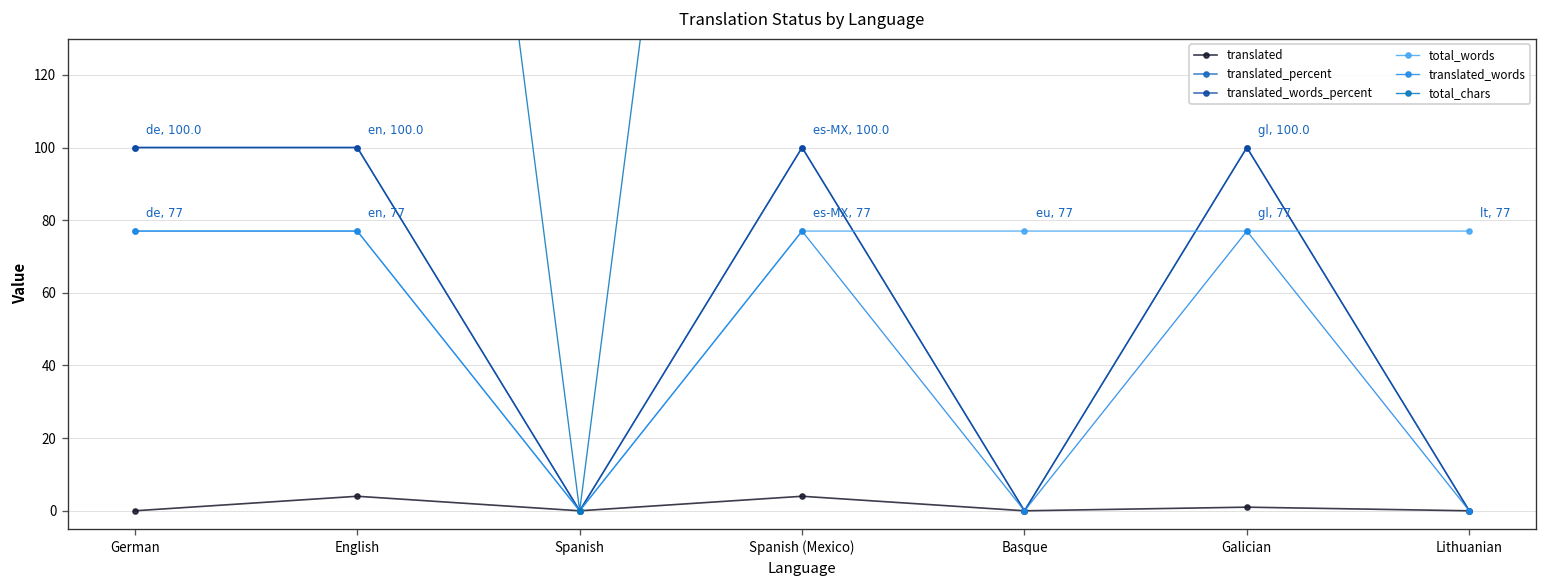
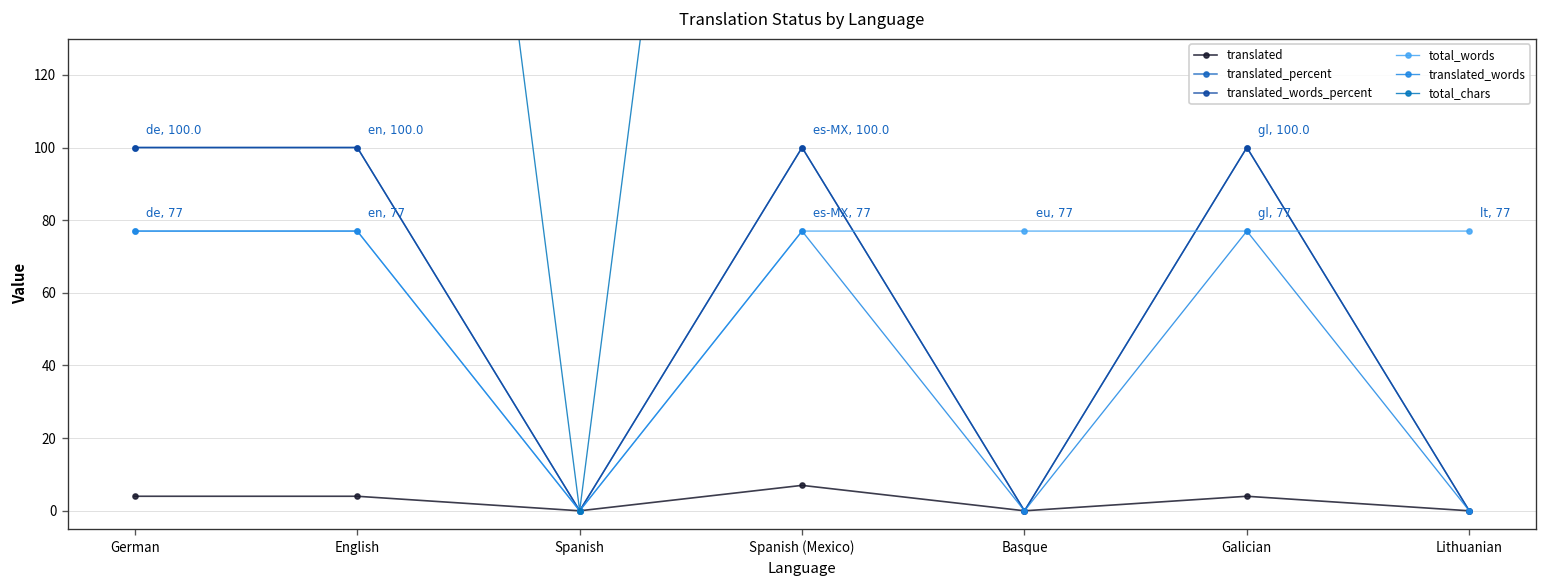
translated, German: 0 -> 4
translated, Spanish (Mexico): 4 -> 7
translated, Galician: 1 -> 4
